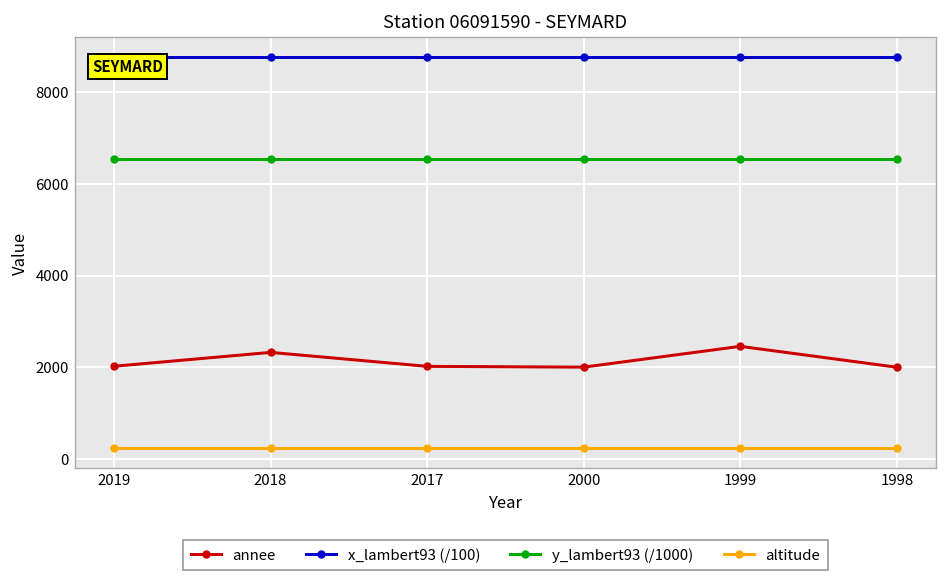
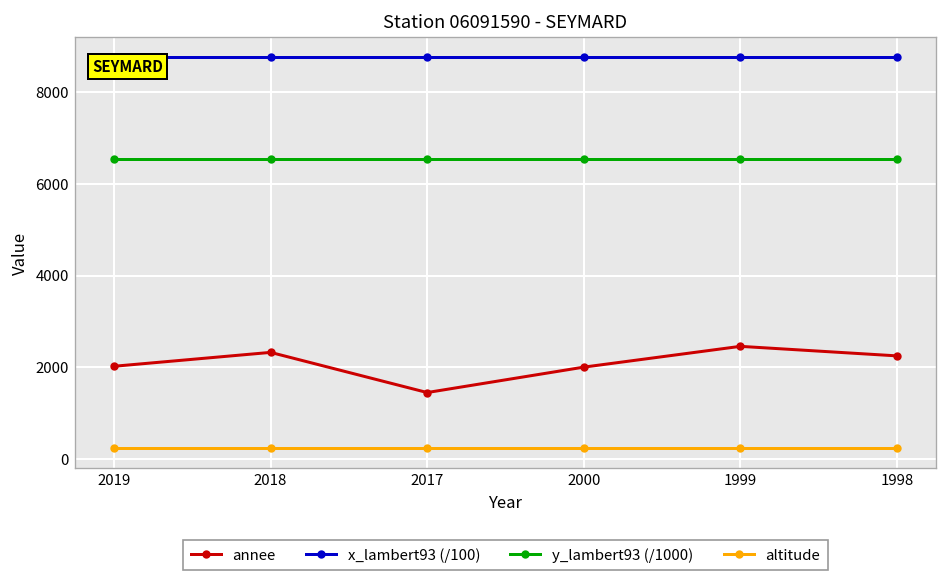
annee, 2017: 2000 -> 1400
annee, 1998: 2000 -> 2200
